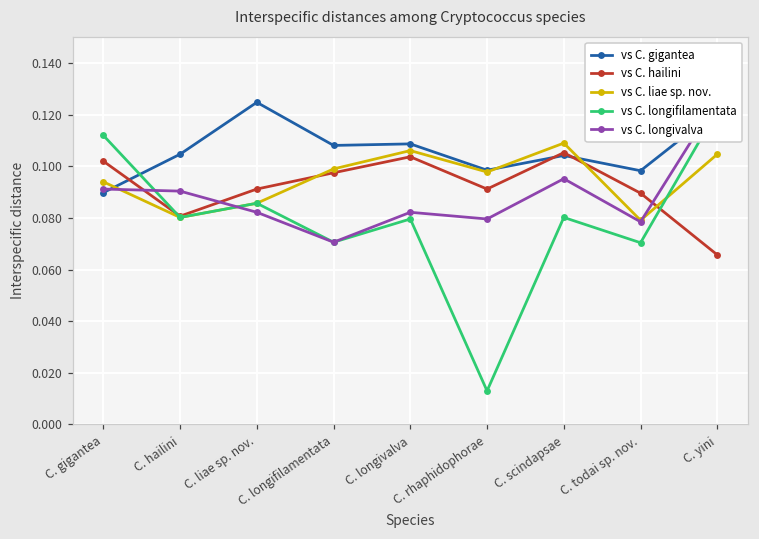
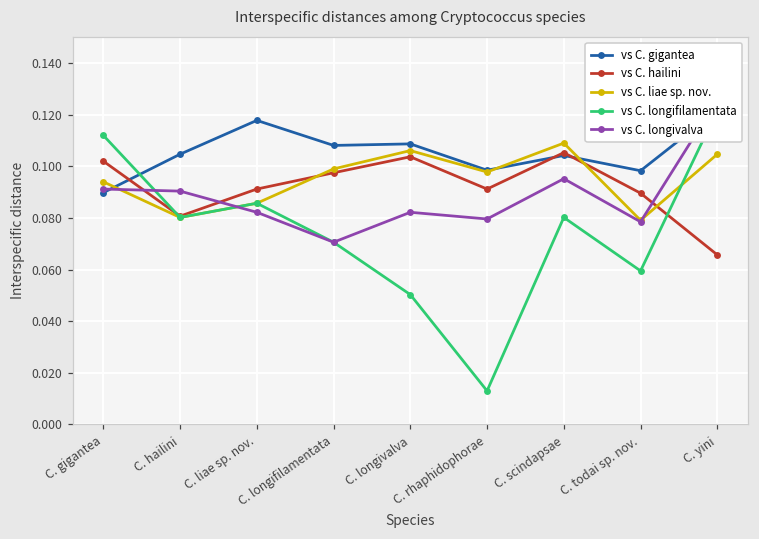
vs C. gigantea, C. liae sp. nov.: 0.125 -> 0.118
vs C. longifilamentata, C. longivalva: 0.080 -> 0.050
vs C. longifilamentata, C. todai sp. nov.: 0.070 -> 0.060
